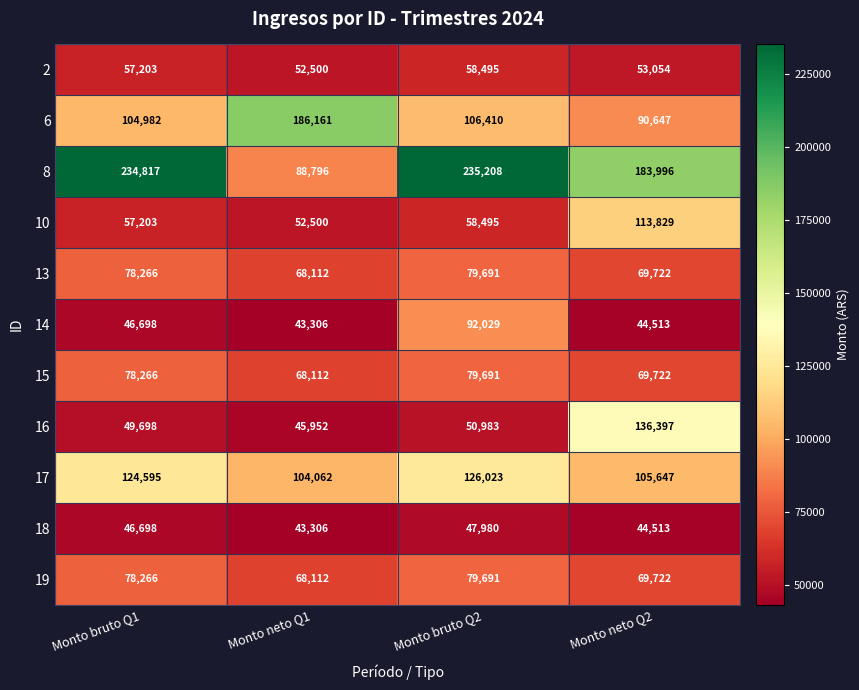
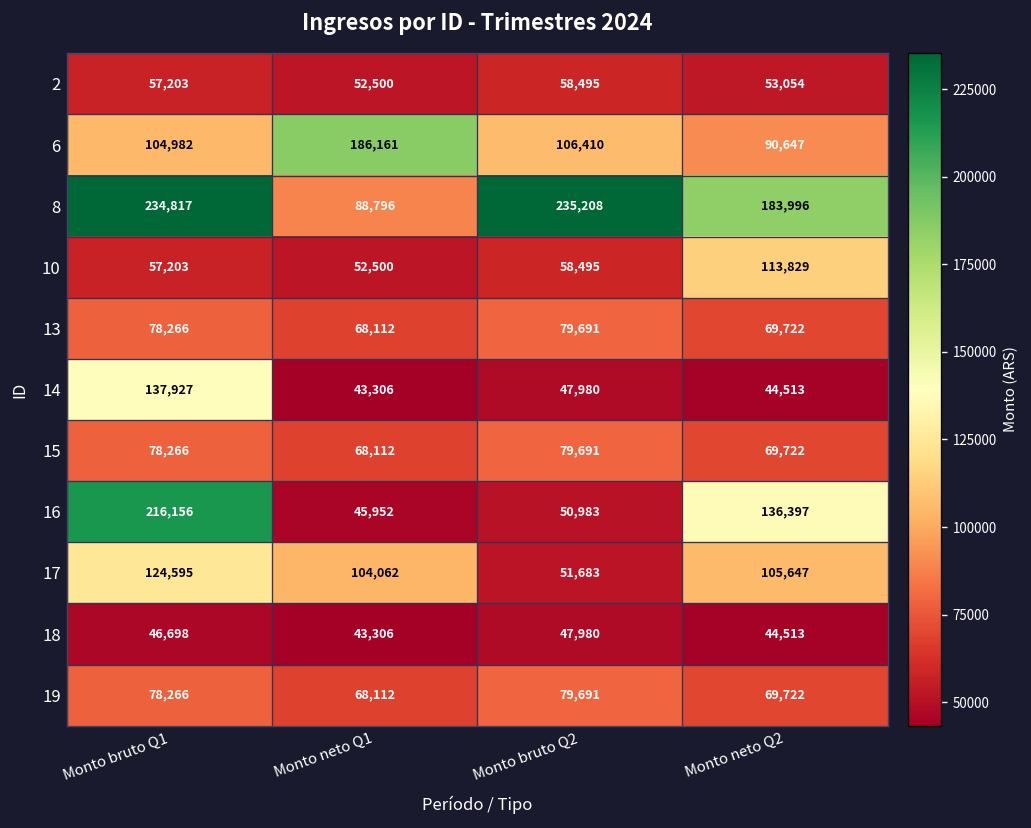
14, Monto bruto Q1: 46,698 -> 137,927
14, Monto bruto Q2: 92,029 -> 47,980
16, Monto bruto Q1: 49,698 -> 216,156
17, Monto bruto Q2: 126,023 -> 51,683
